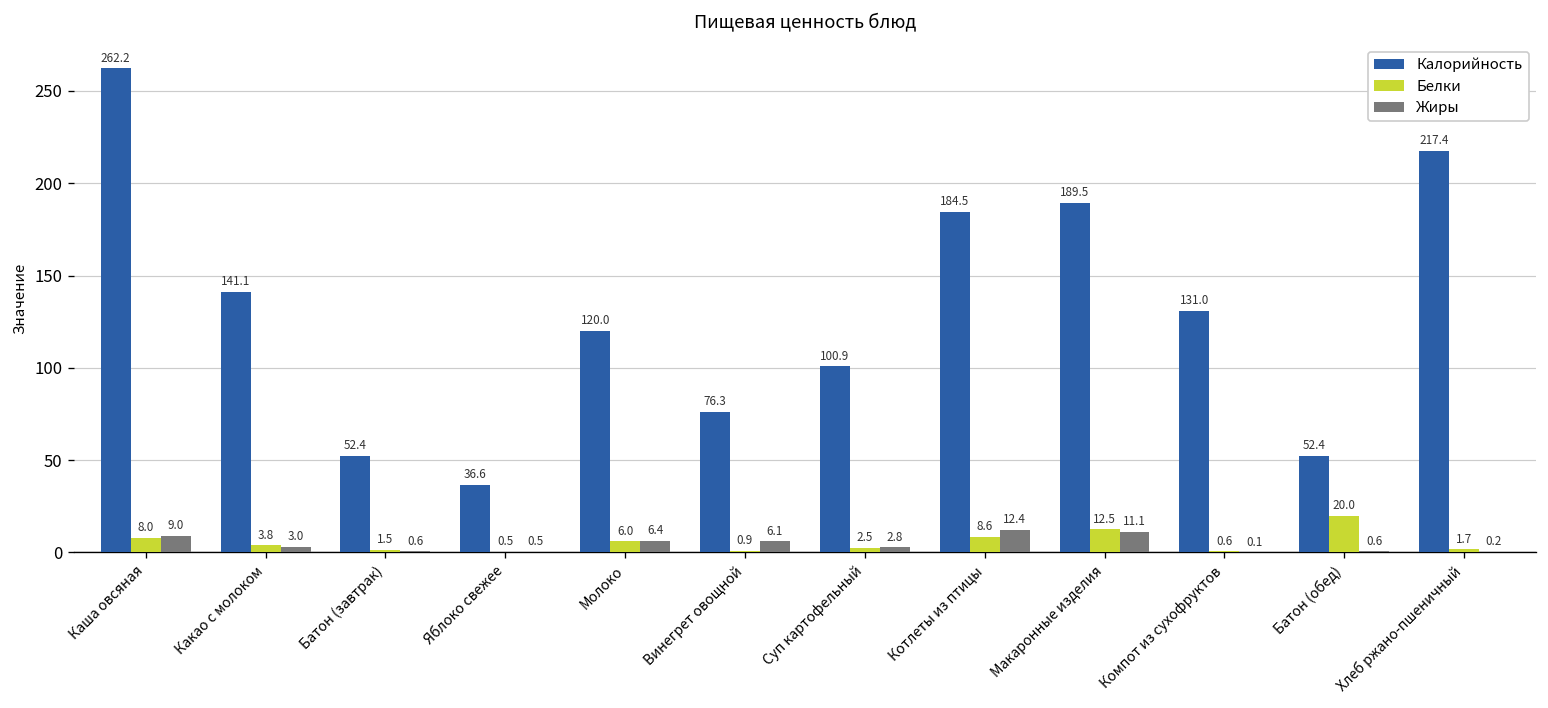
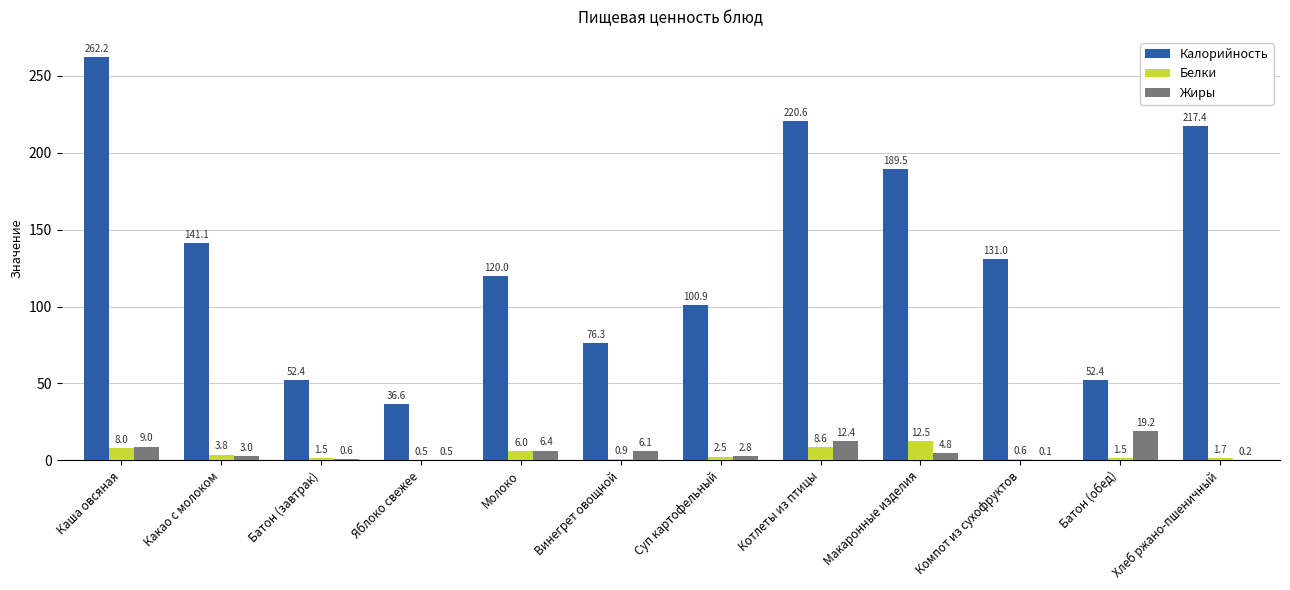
Калорийность, Котлеты из птицы: 184.5 -> 220.6
Жиры, Макаронные изделия: 11.1 -> 4.8
Белки, Батон (обед): 20.0 -> 1.5
Жиры, Батон (обед): 0.6 -> 19.2
